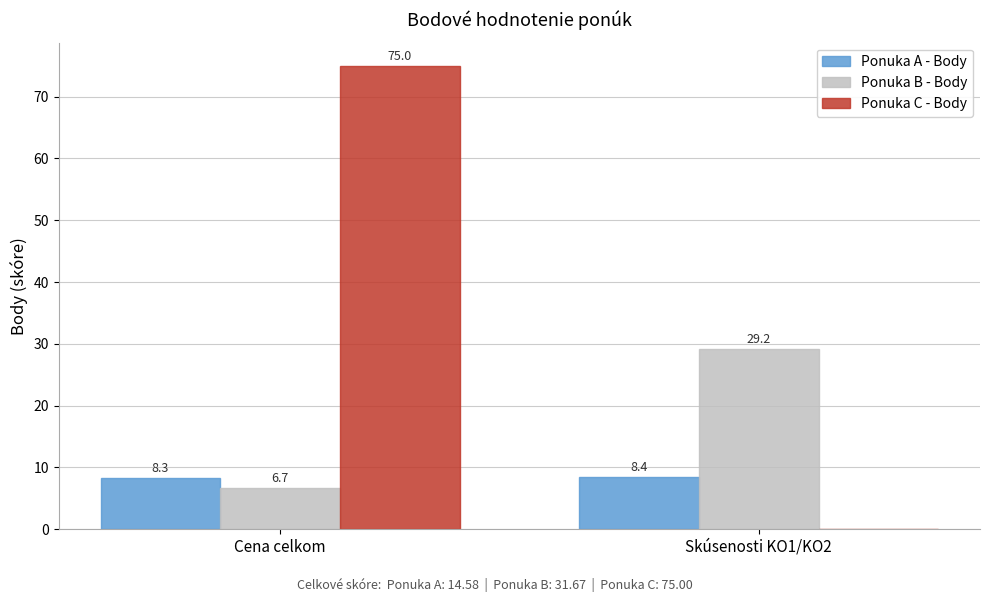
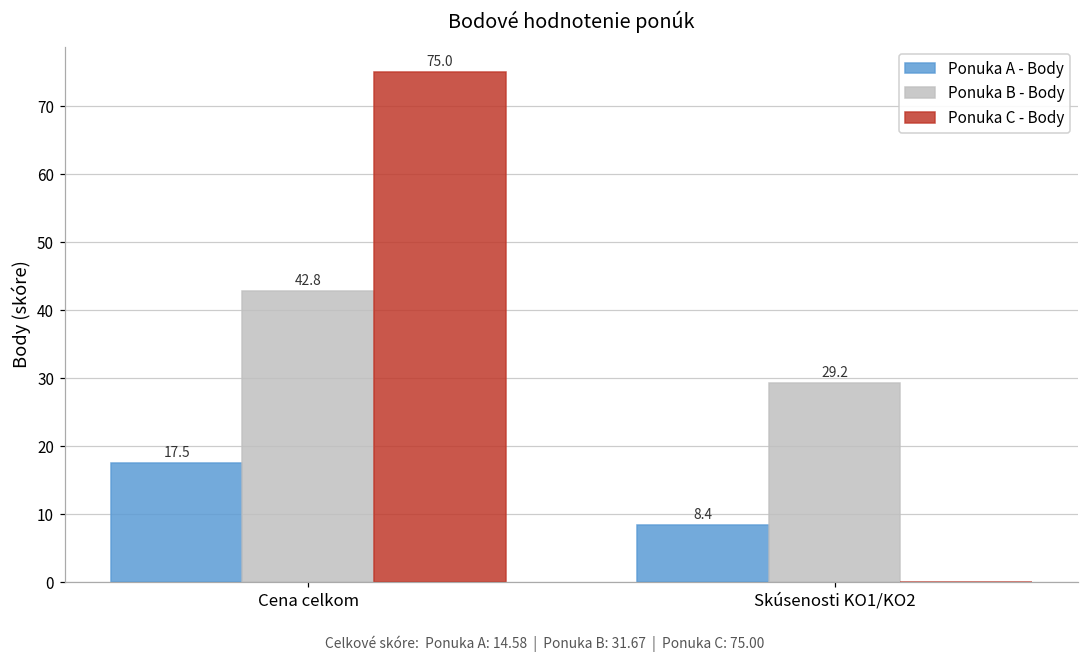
Ponuka A - Body, Cena celkom: 8.3 -> 17.5
Ponuka B - Body, Cena celkom: 6.7 -> 42.8
